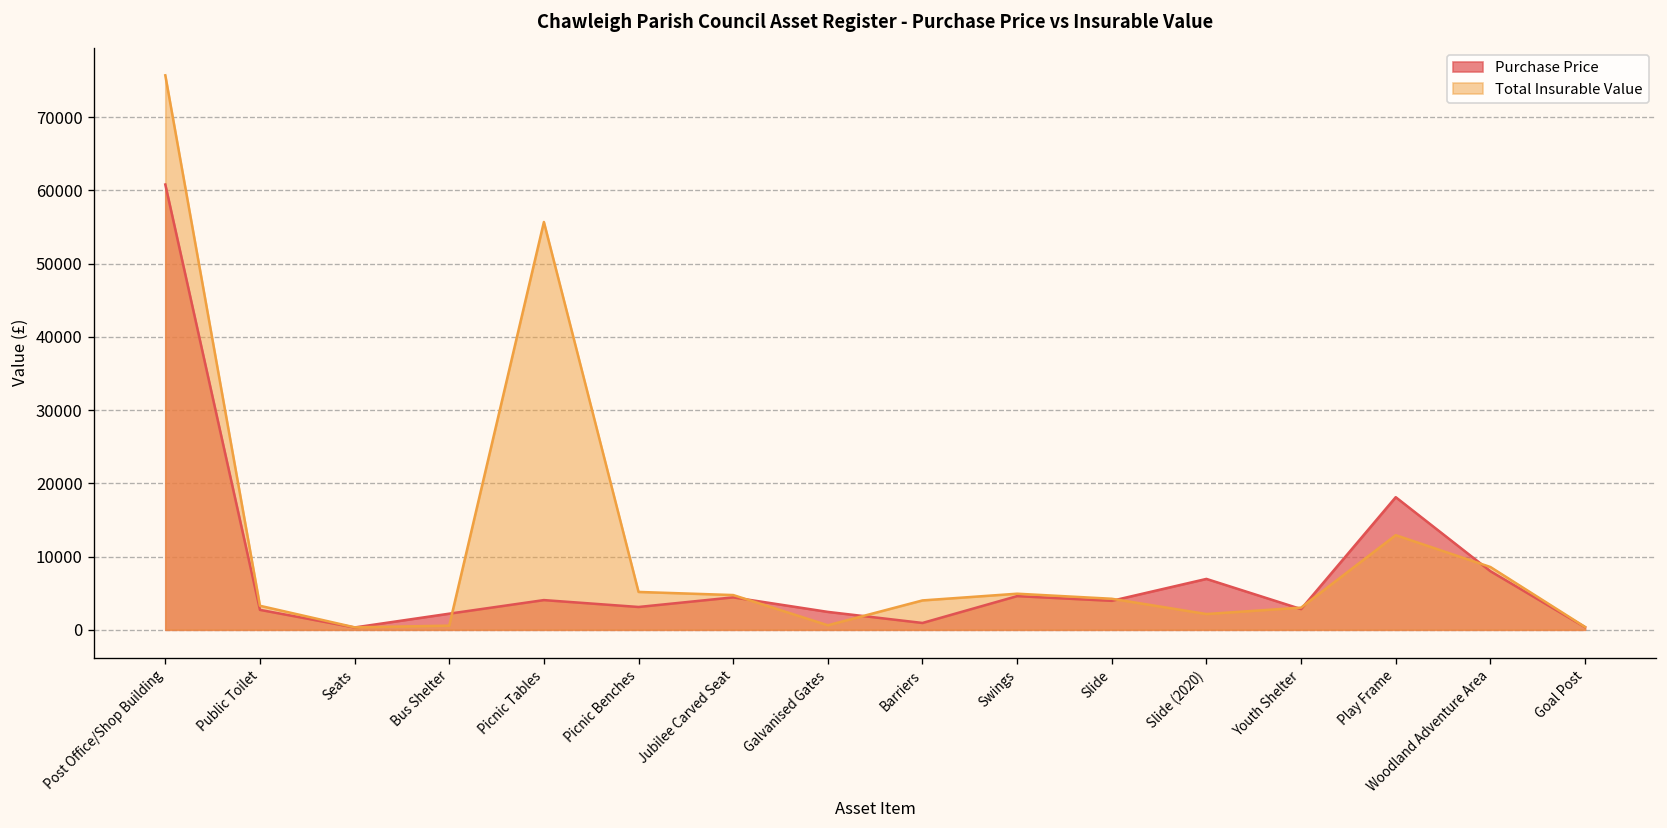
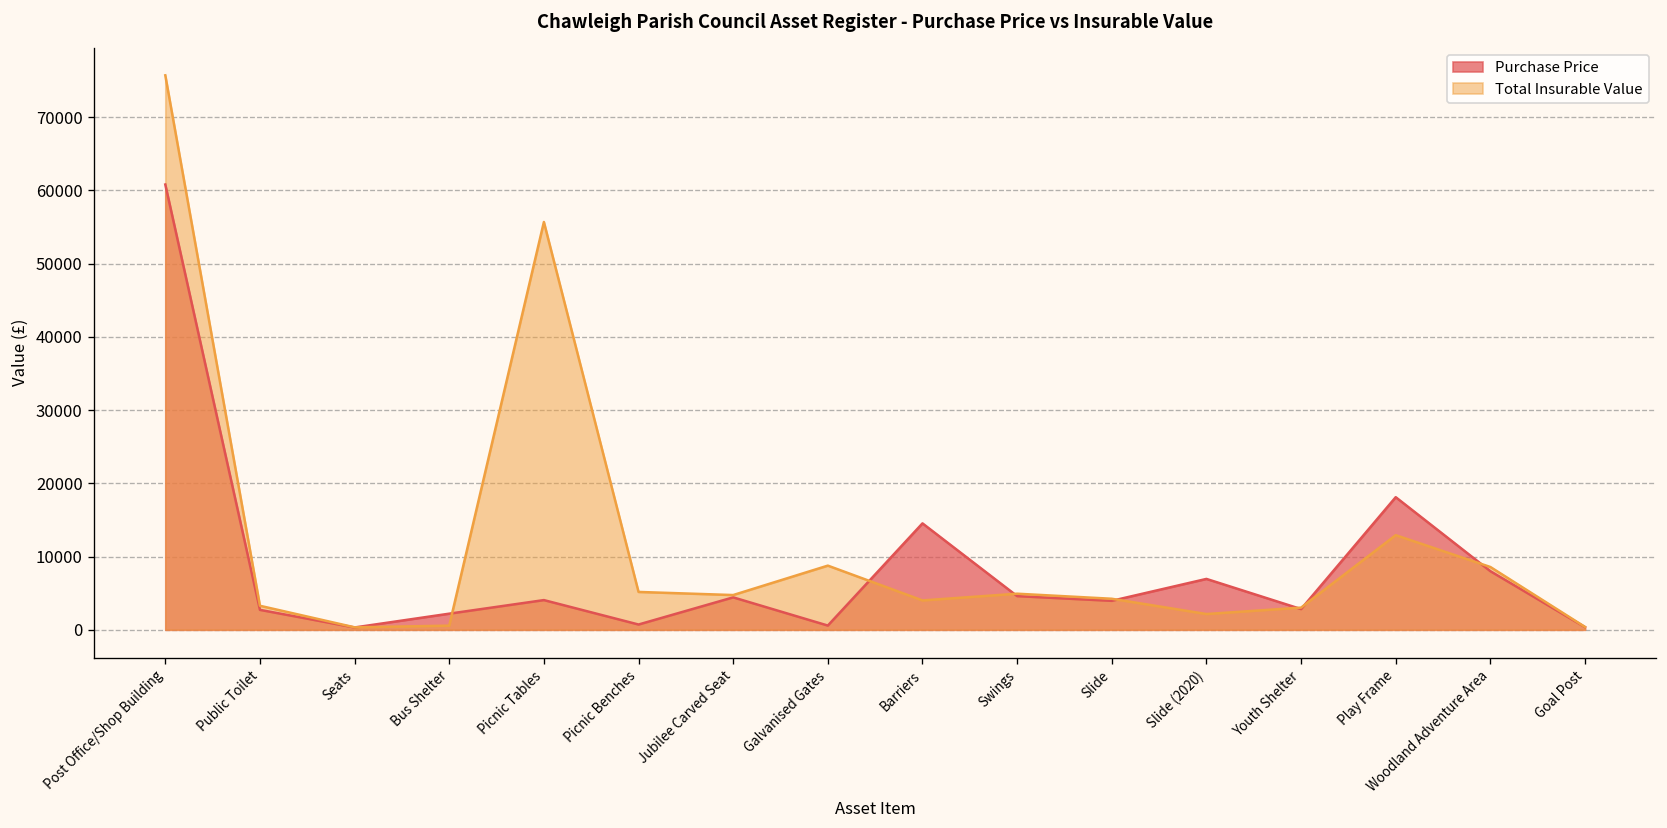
Purchase Price, Picnic Benches: 3000 -> 1000
Purchase Price, Galvanised Gates: 2000 -> 1000
Total Insurable Value, Galvanised Gates: 1000 -> 9000
Purchase Price, Barriers: 1000 -> 15000
